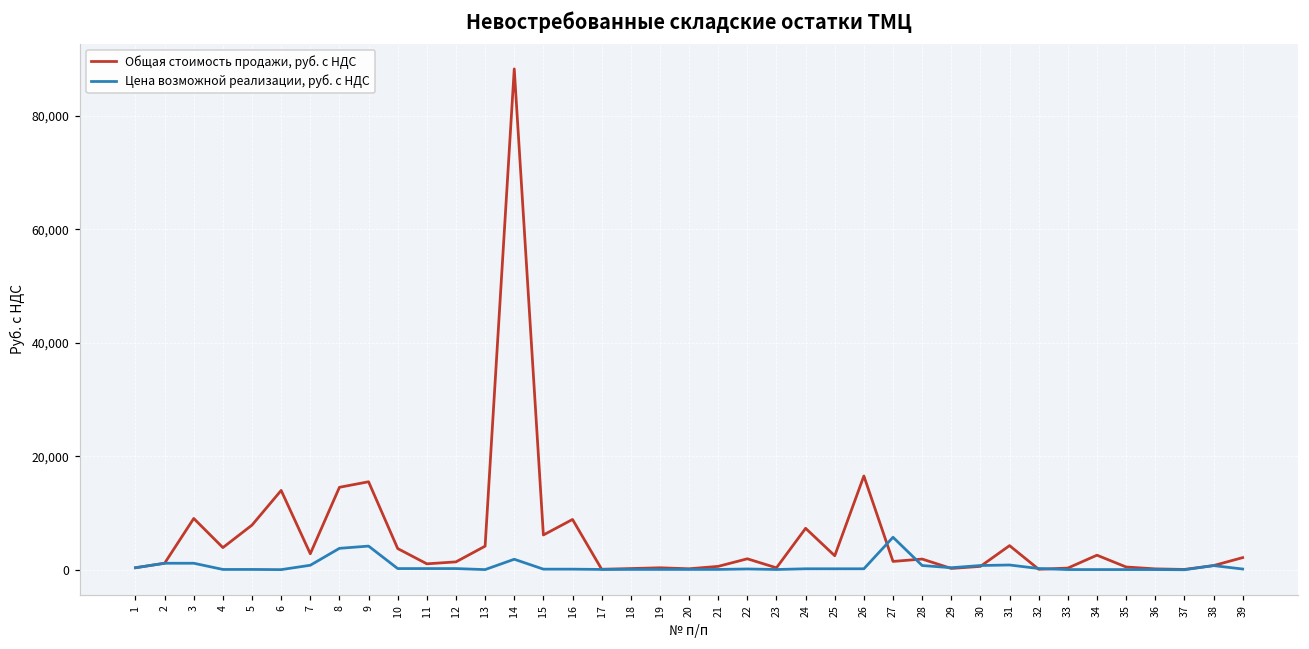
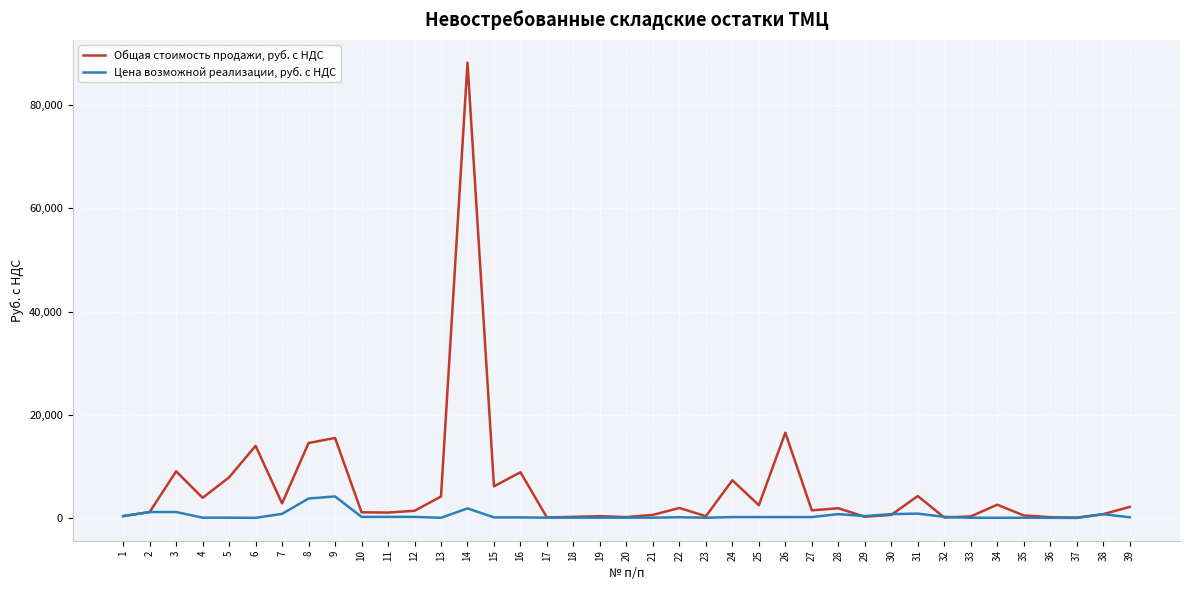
Общая стоимость продажи, руб. с НДС, 10: 4,000 -> 1,000
Цена возможной реализации, руб. с НДС, 27: 6,000 -> 0
